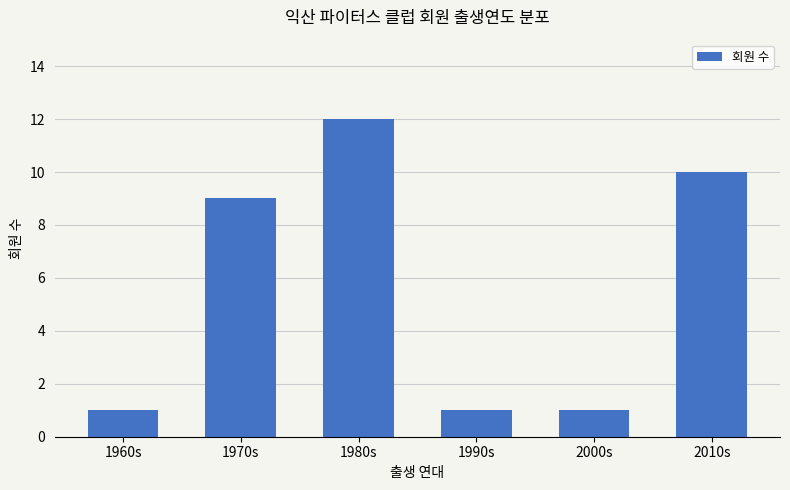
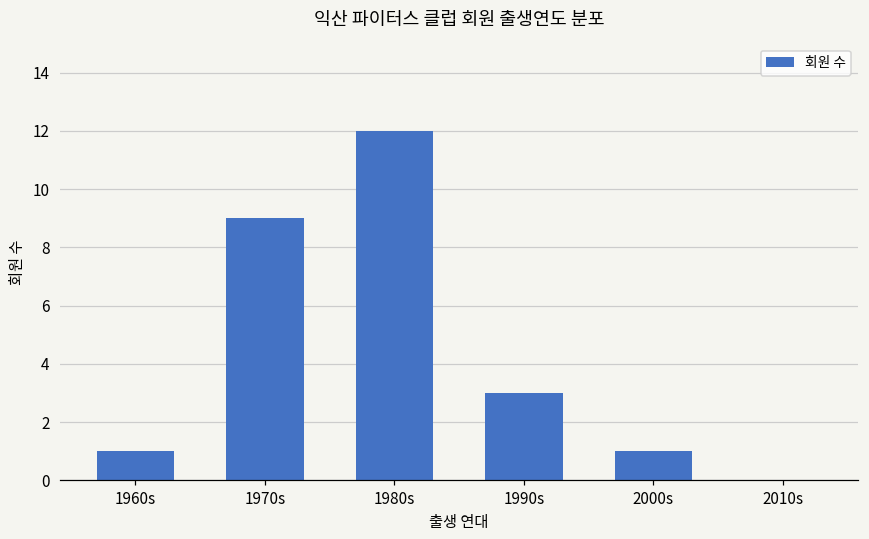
1990s: 1 -> 3
2010s: 10 -> 0
